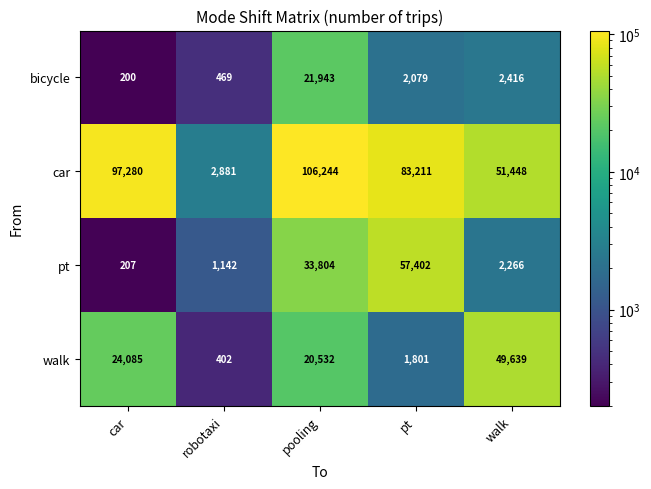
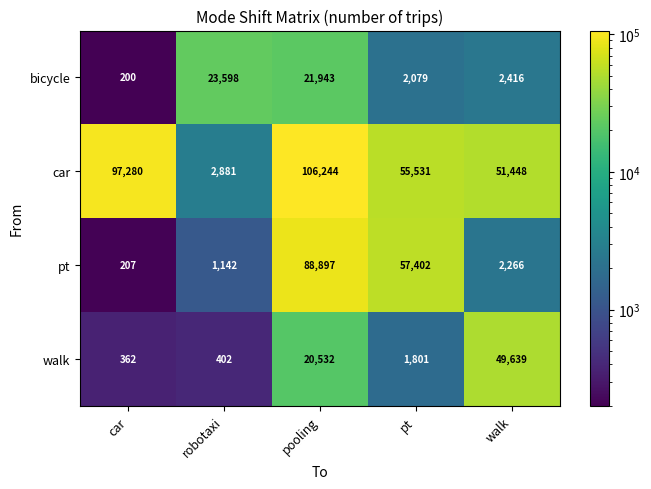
bicycle, robotaxi: 469 -> 23,598
car, pt: 83,211 -> 55,531
pt, pooling: 33,804 -> 88,897
walk, car: 24,085 -> 362
